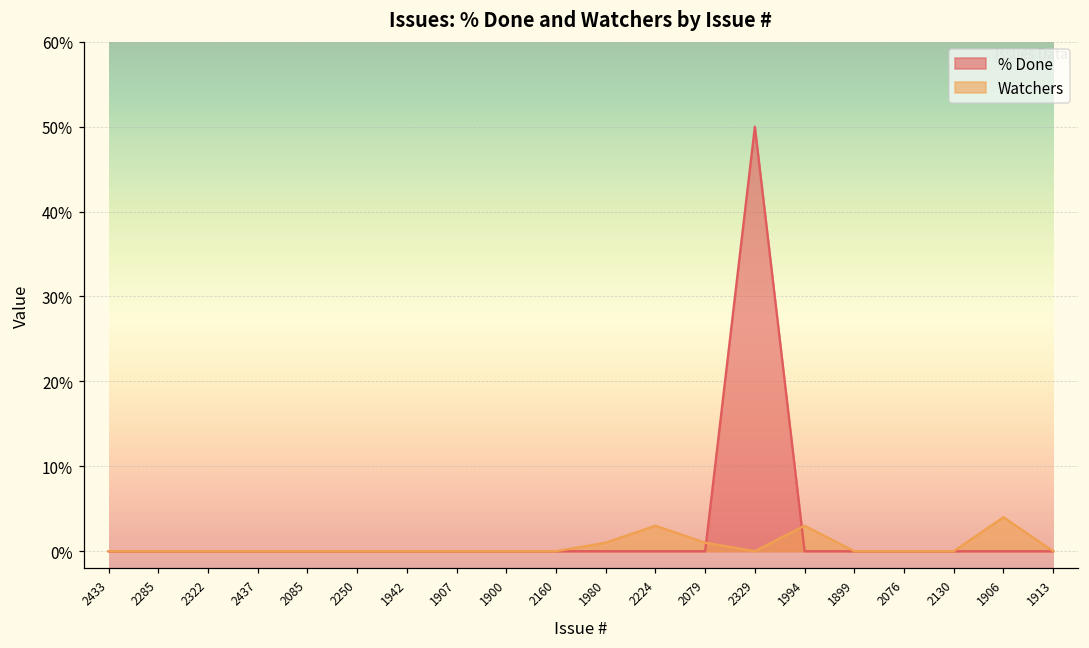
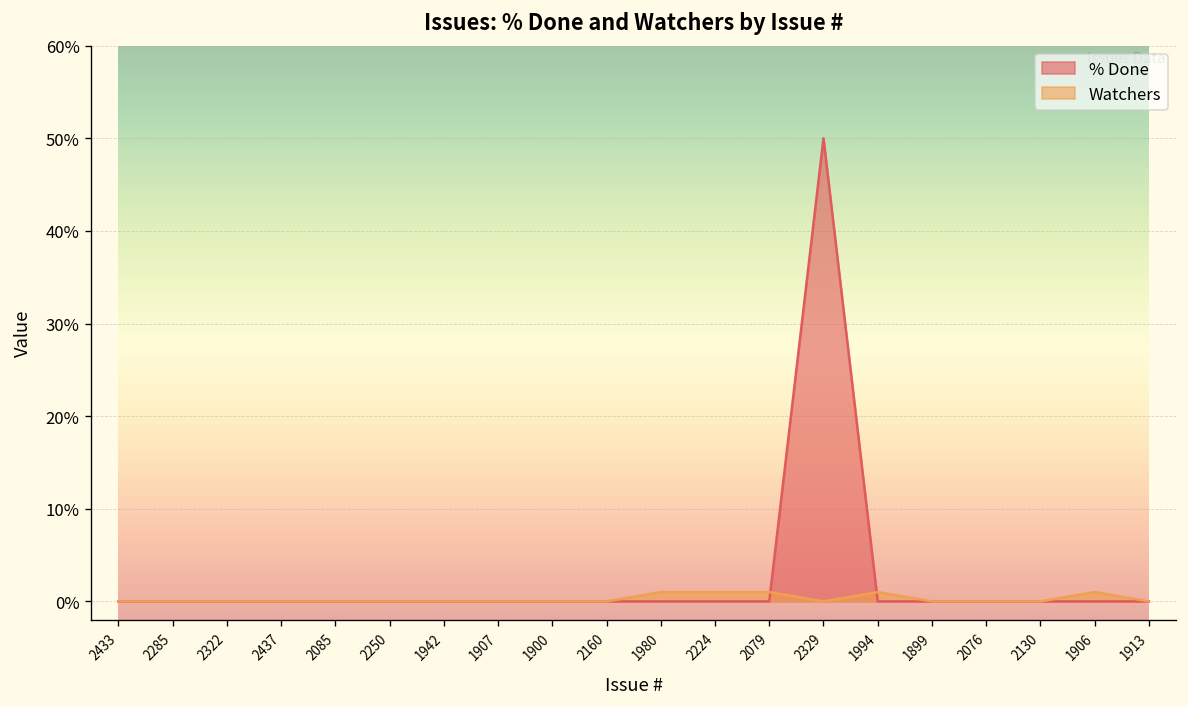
Watchers, 2224: 3% -> 1%
Watchers, 1994: 3% -> 1%
Watchers, 1906: 4% -> 1%
